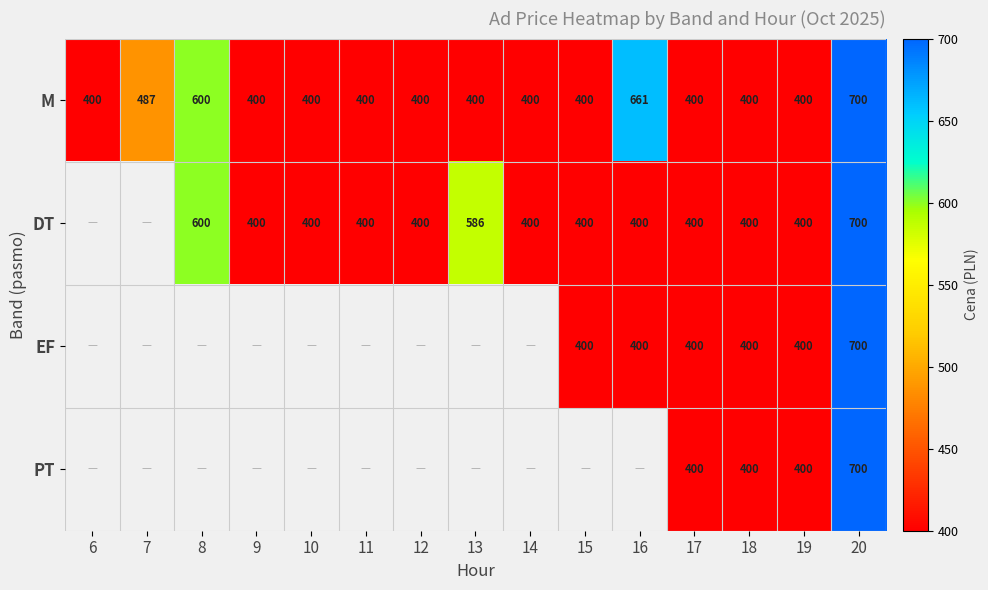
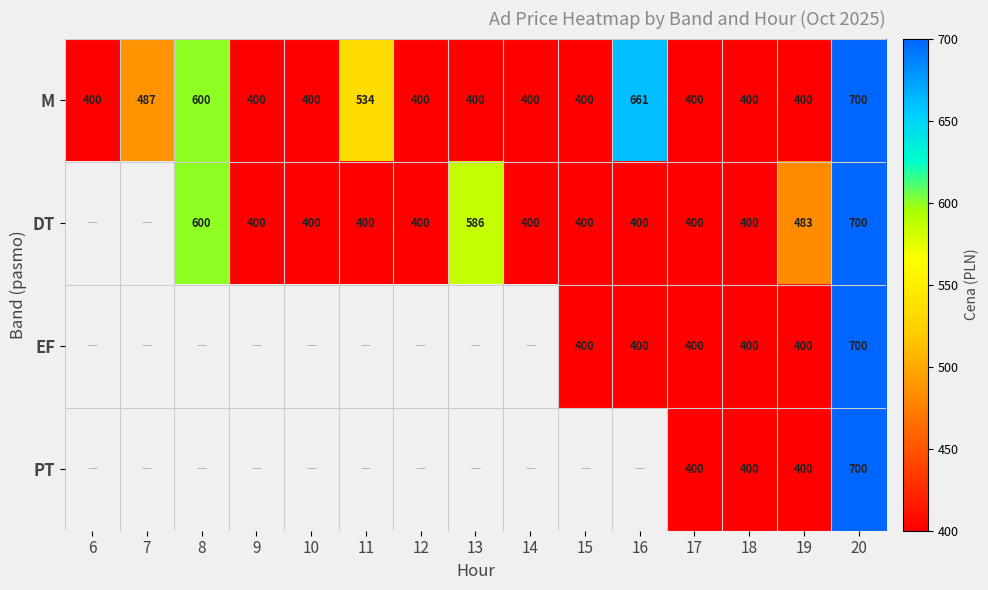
M, 11: 400 -> 534
DT, 19: 400 -> 483
